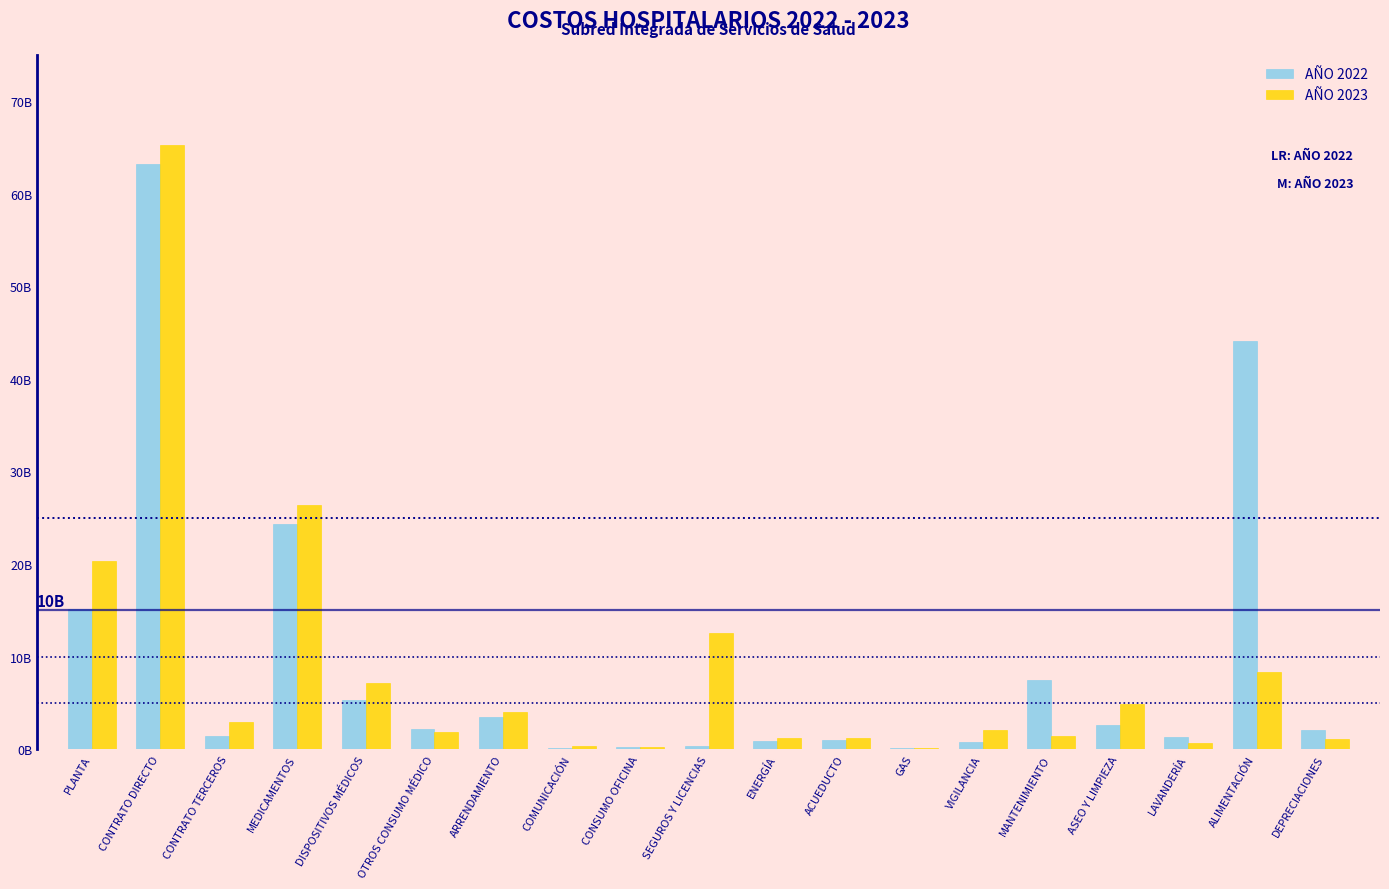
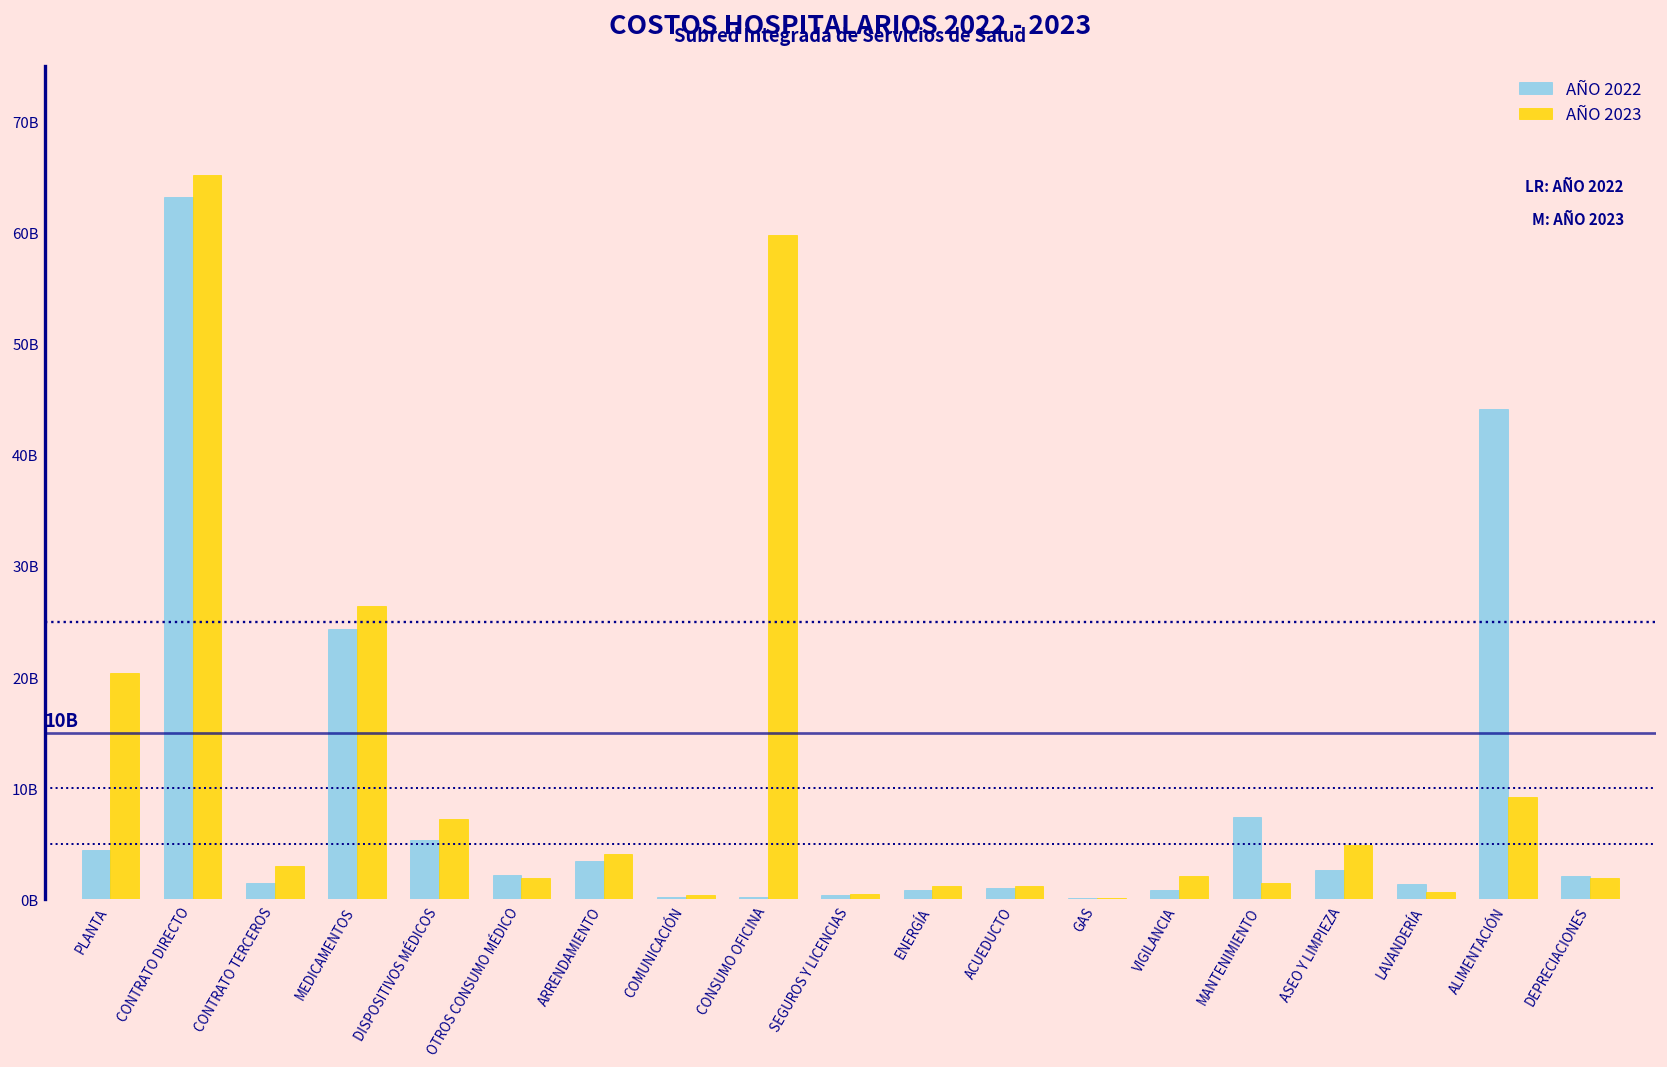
AÑO 2022, PLANTA: 15000000000 -> 4000000000
AÑO 2023, CONSUMO OFICINA: 0 -> 60000000000
AÑO 2023, SEGUROS Y LICENCIAS: 13000000000 -> 0
AÑO 2023, ALIMENTACIÓN: 8000000000 -> 9000000000
AÑO 2023, DEPRECIACIONES: 1000000000 -> 2000000000
